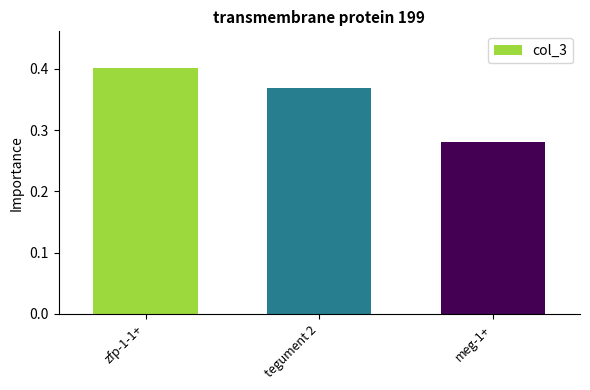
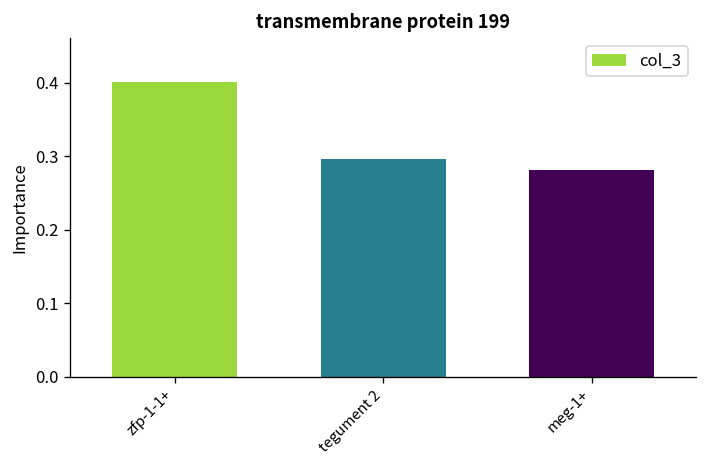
tegument 2: 0.37 -> 0.30
